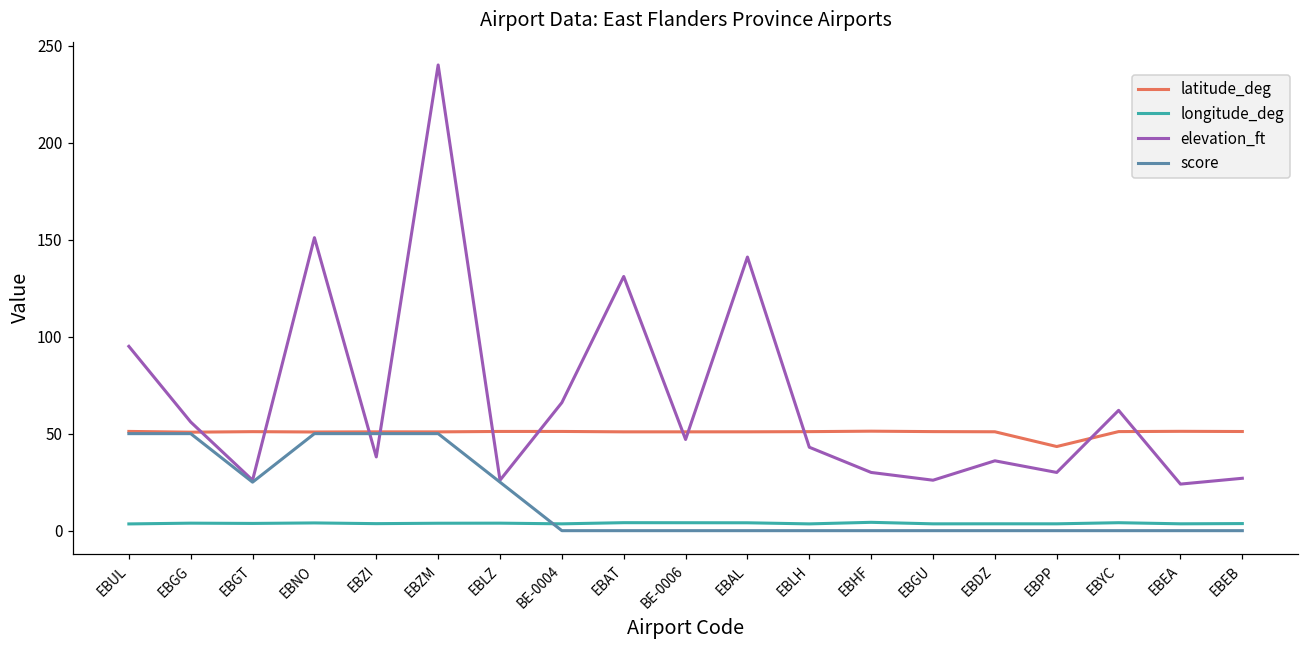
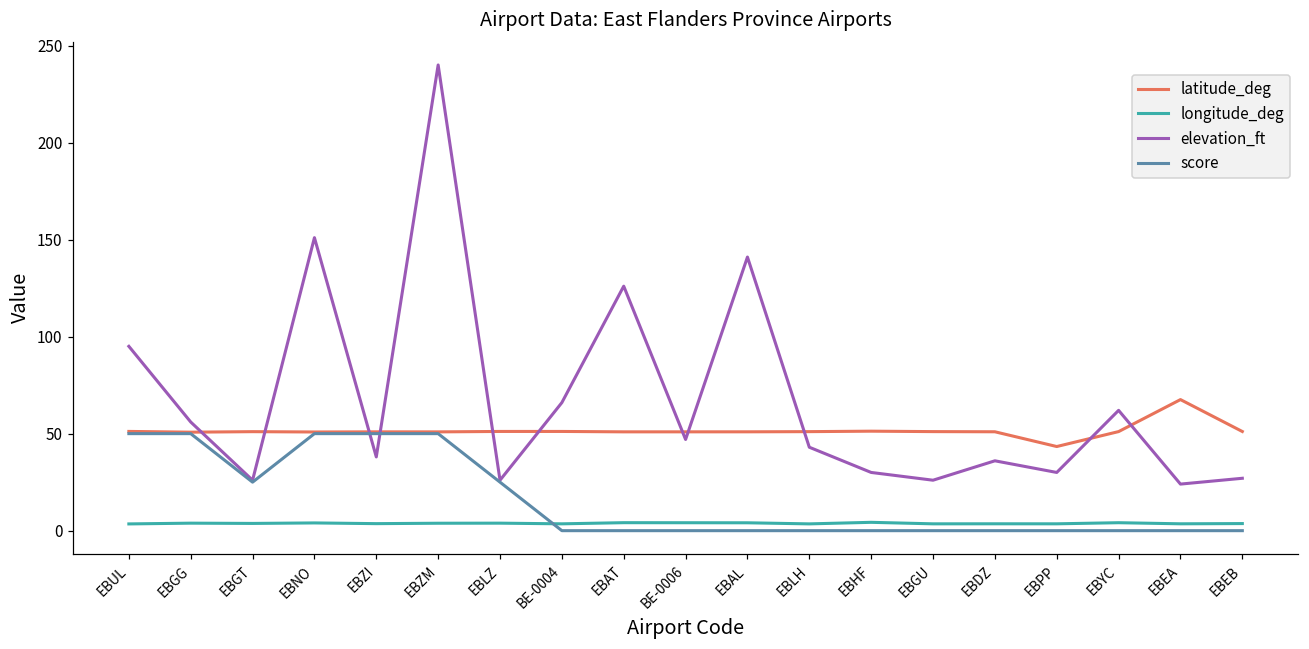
elevation_ft, EBAT: 131 -> 126
latitude_deg, EBEA: 51 -> 68
